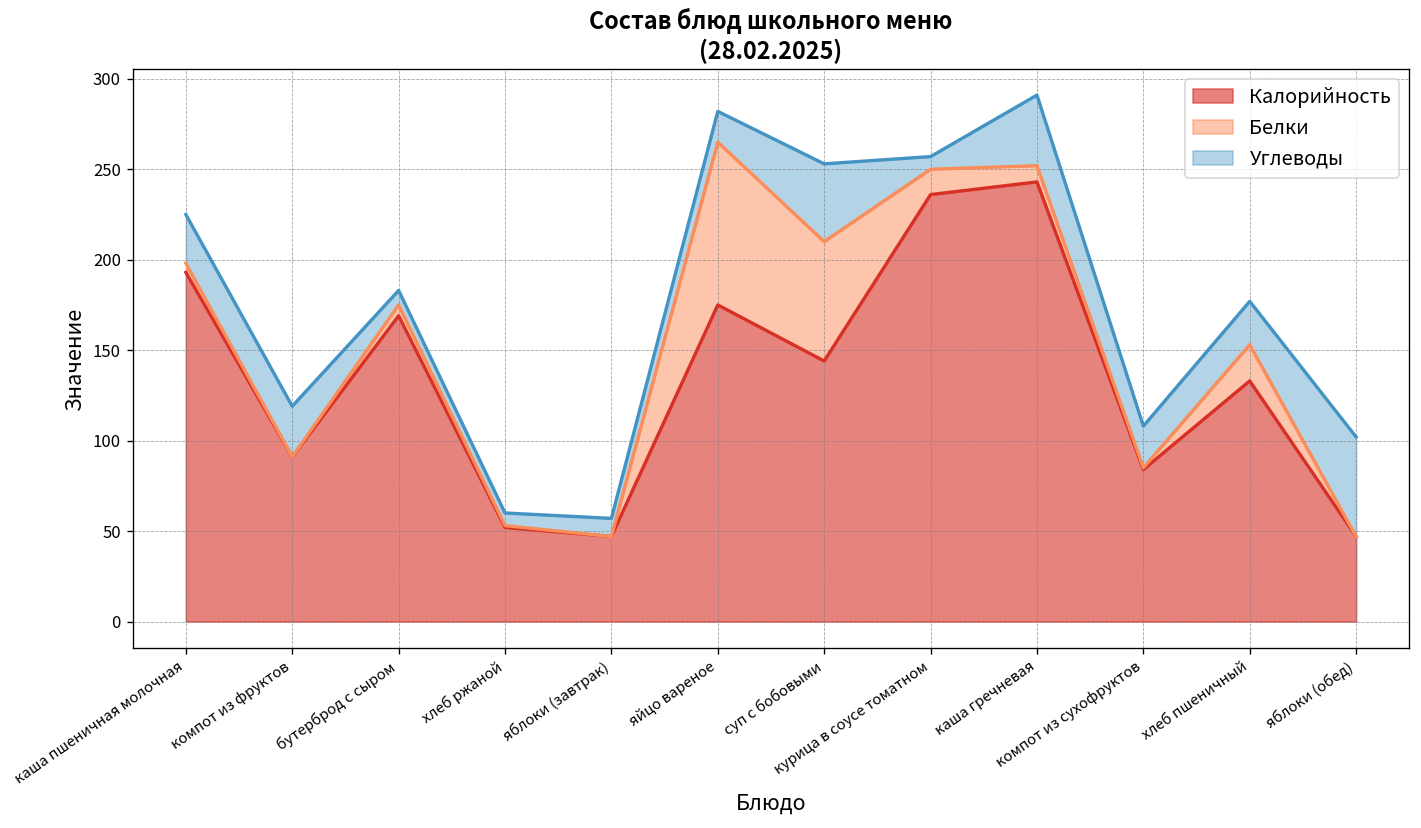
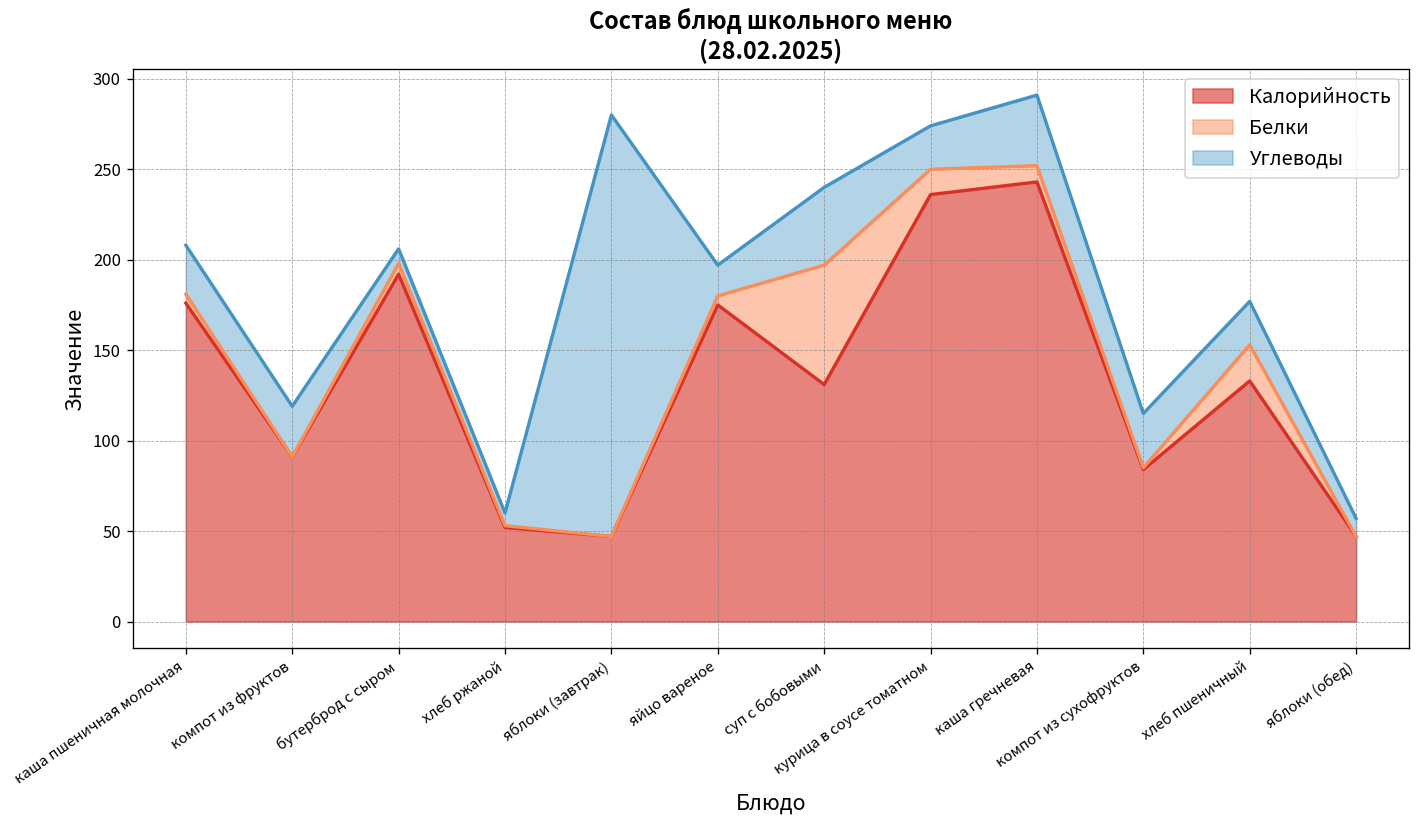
Калорийность, каша пшеничная молочная: 193 -> 176
Калорийность, бутерброд с сыром: 169 -> 192
Углеводы, яблоки (завтрак): 10 -> 233
Белки, яйцо вареное: 90 -> 5
Калорийность, суп с бобовыми: 144 -> 131
Углеводы, курица в соусе томатном: 7 -> 24
Углеводы, компот из сухофруктов: 23 -> 30
Углеводы, яблоки (обед): 55 -> 10
